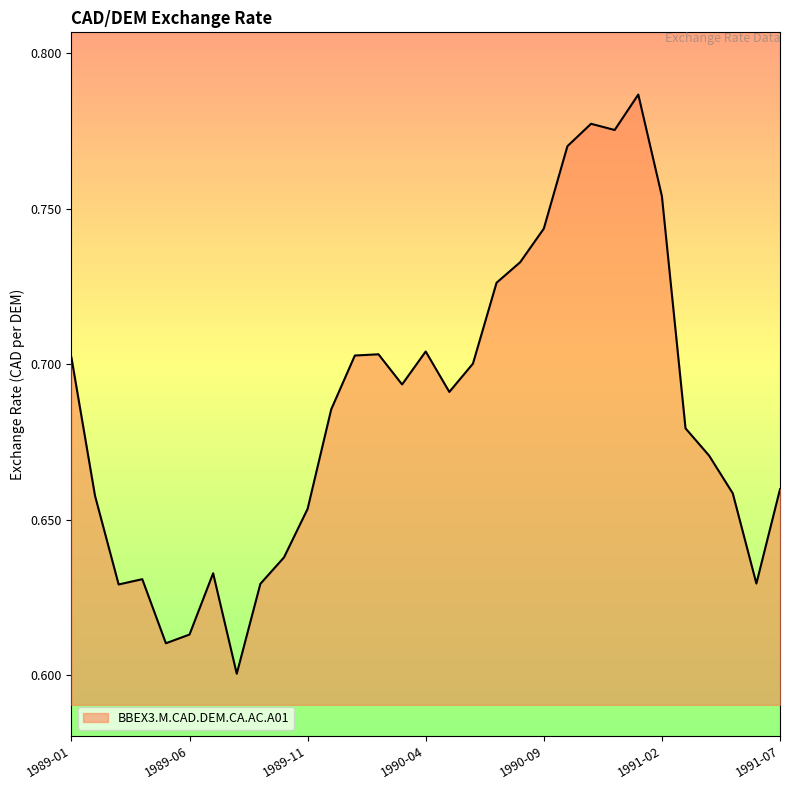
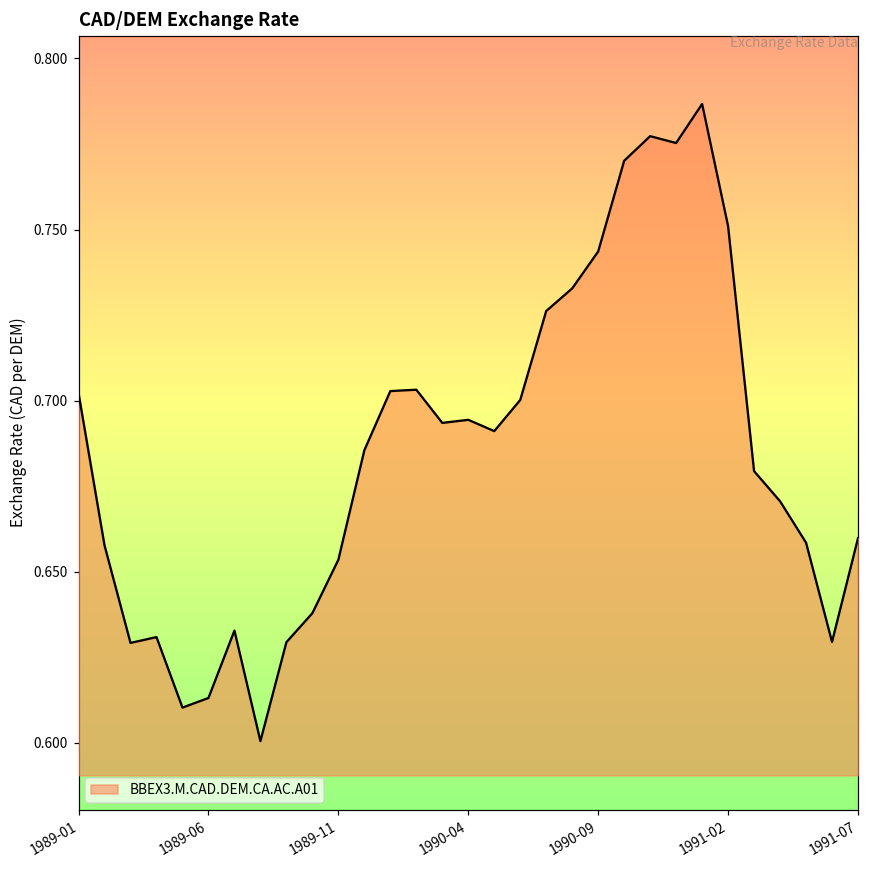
1990-04: 0.704 -> 0.694
1991-02: 0.754 -> 0.751
